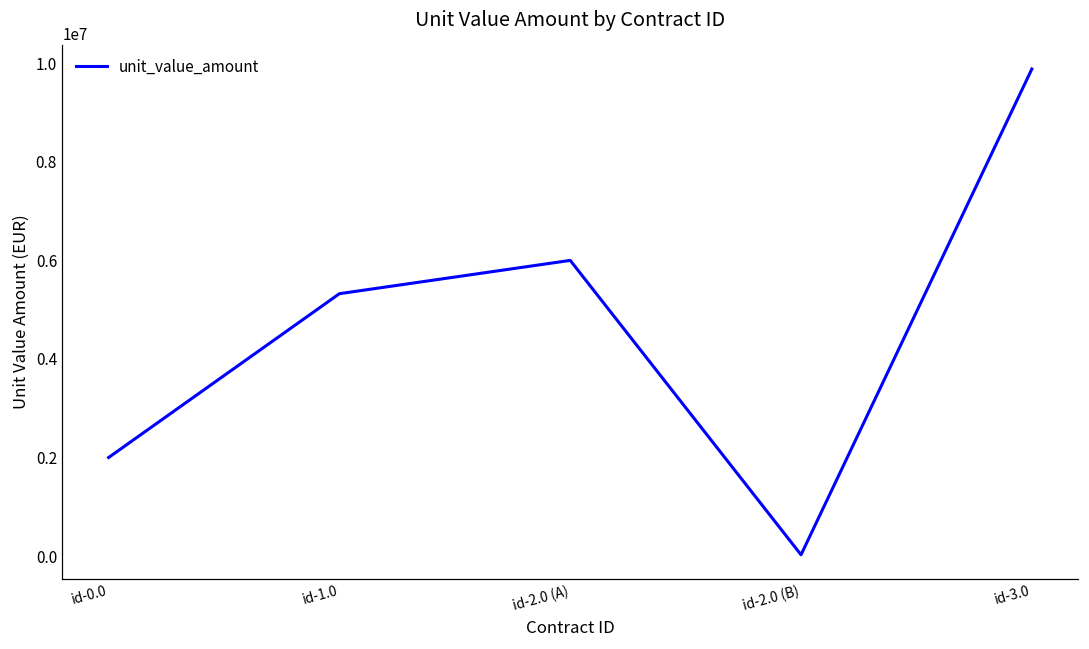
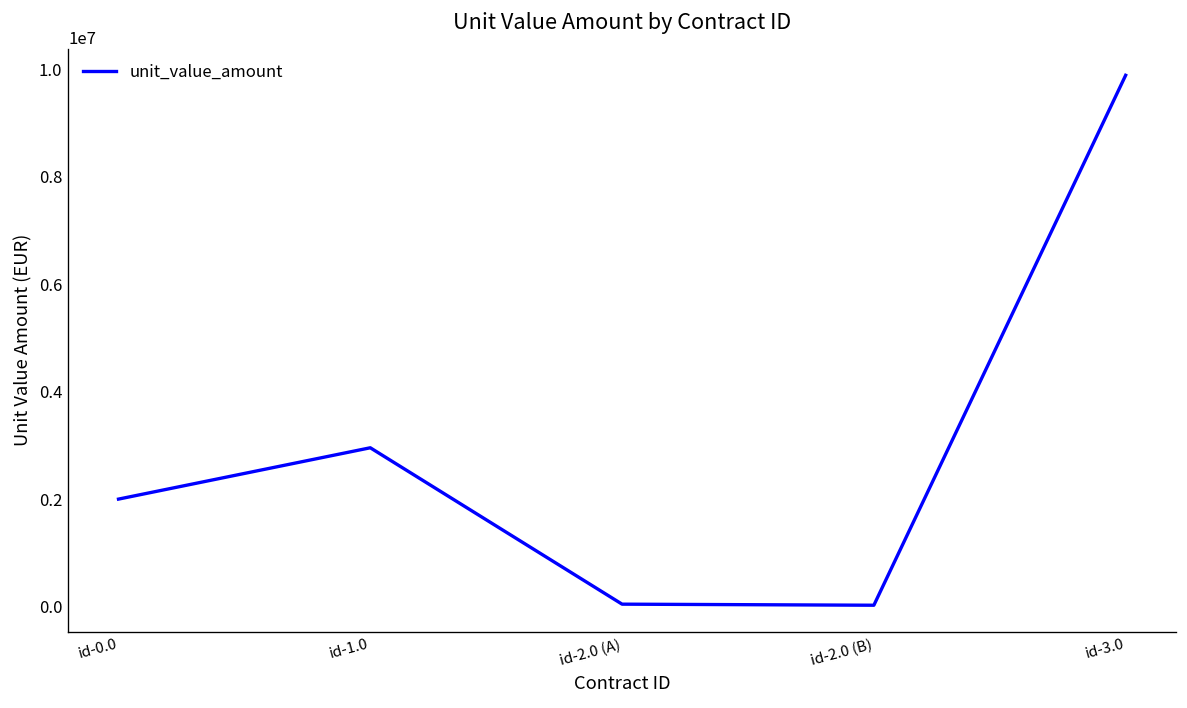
id-1.0: 5300000 -> 3000000
id-2.0 (A): 6000000 -> 0
